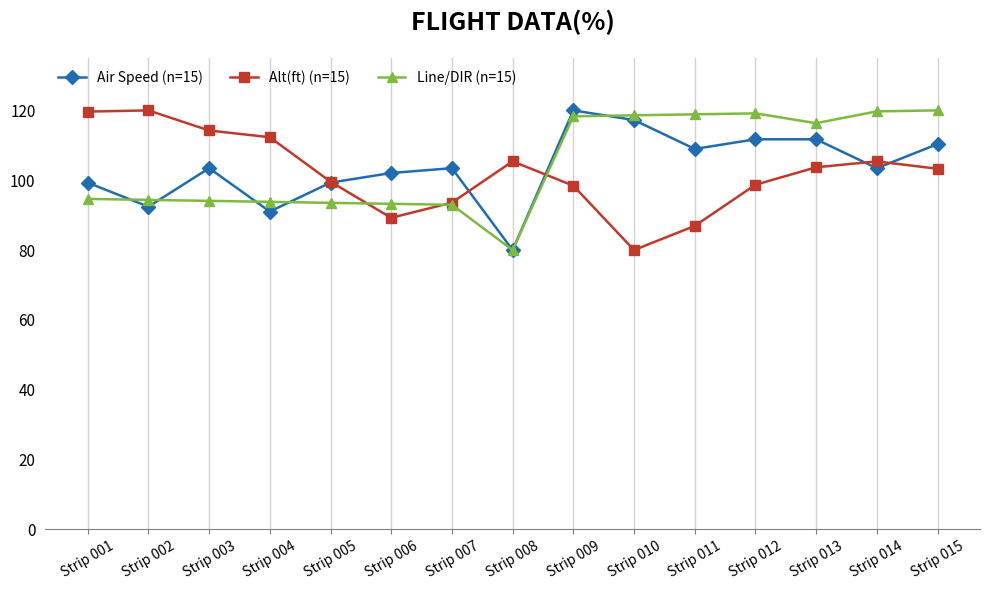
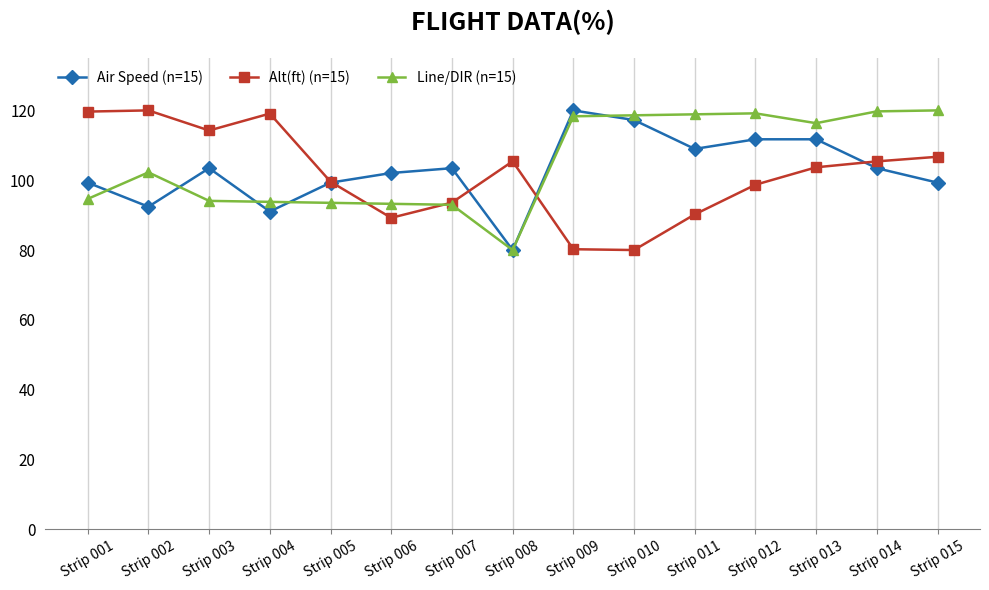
Line/DIR (n=15), Strip 002: 94 -> 102
Alt(ft) (n=15), Strip 004: 112 -> 119
Alt(ft) (n=15), Strip 009: 98 -> 80
Alt(ft) (n=15), Strip 011: 87 -> 90
Air Speed (n=15), Strip 015: 110 -> 99
Alt(ft) (n=15), Strip 015: 103 -> 107
